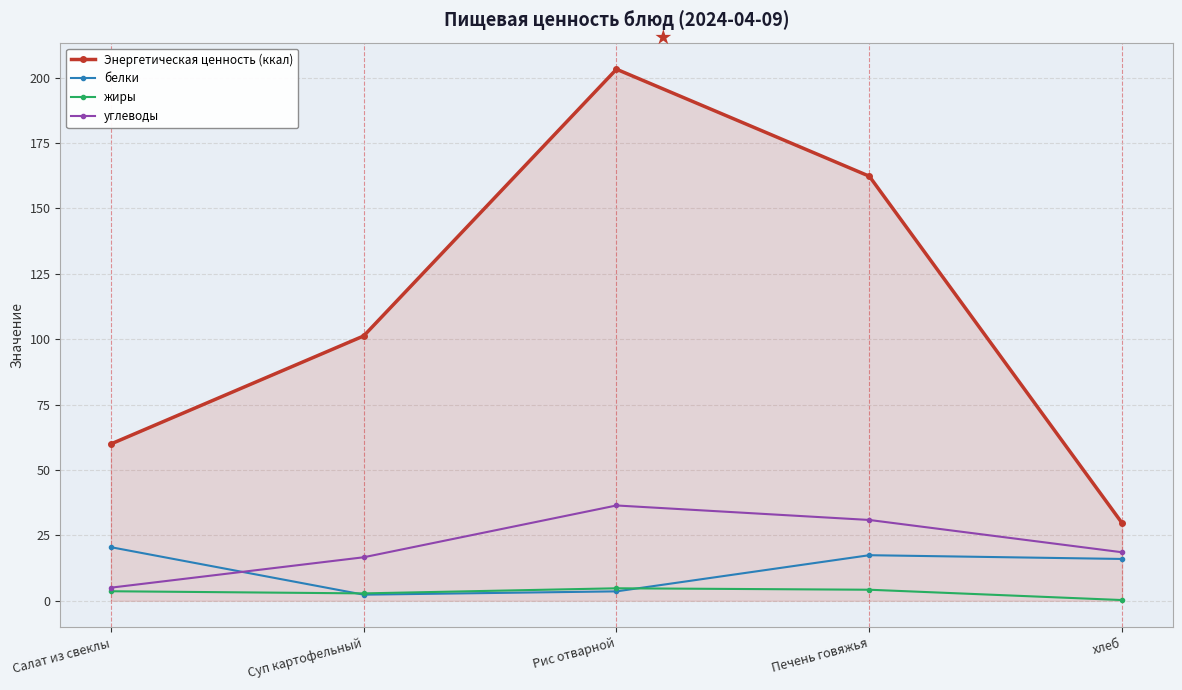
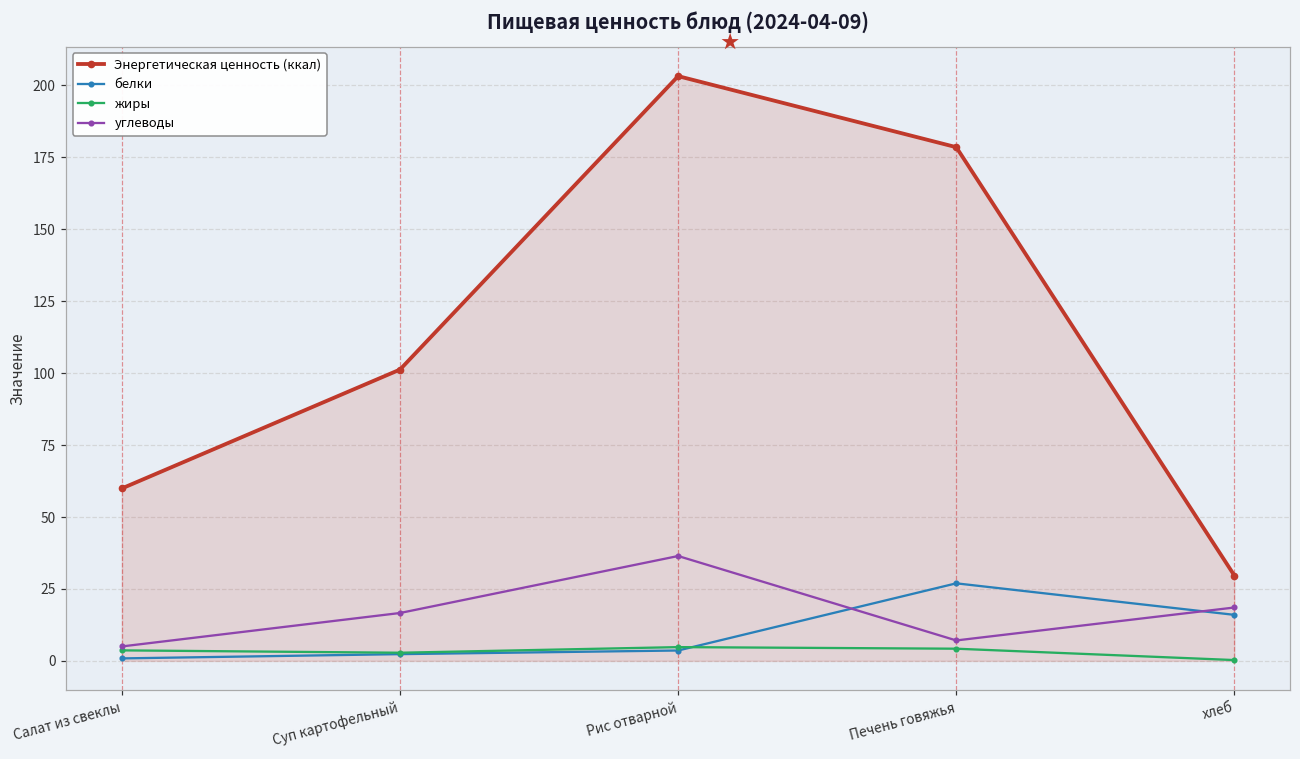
белки, Салат из свеклы: 21 -> 1
Энергетическая ценность (ккал), Печень говяжья: 162 -> 179
белки, Печень говяжья: 17 -> 27
углеводы, Печень говяжья: 31 -> 7
